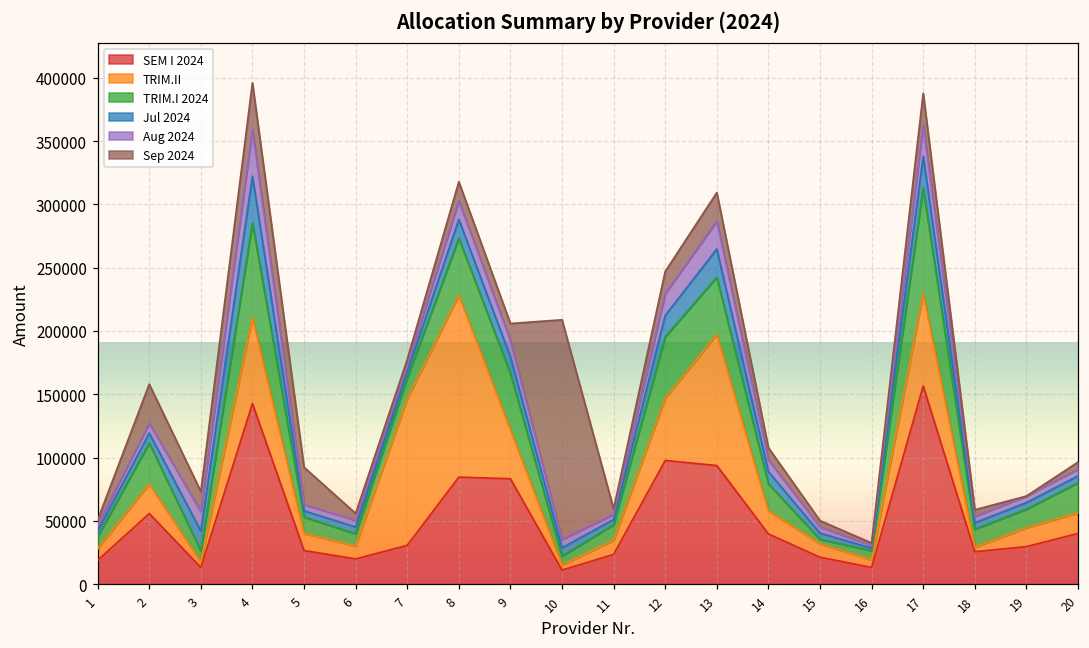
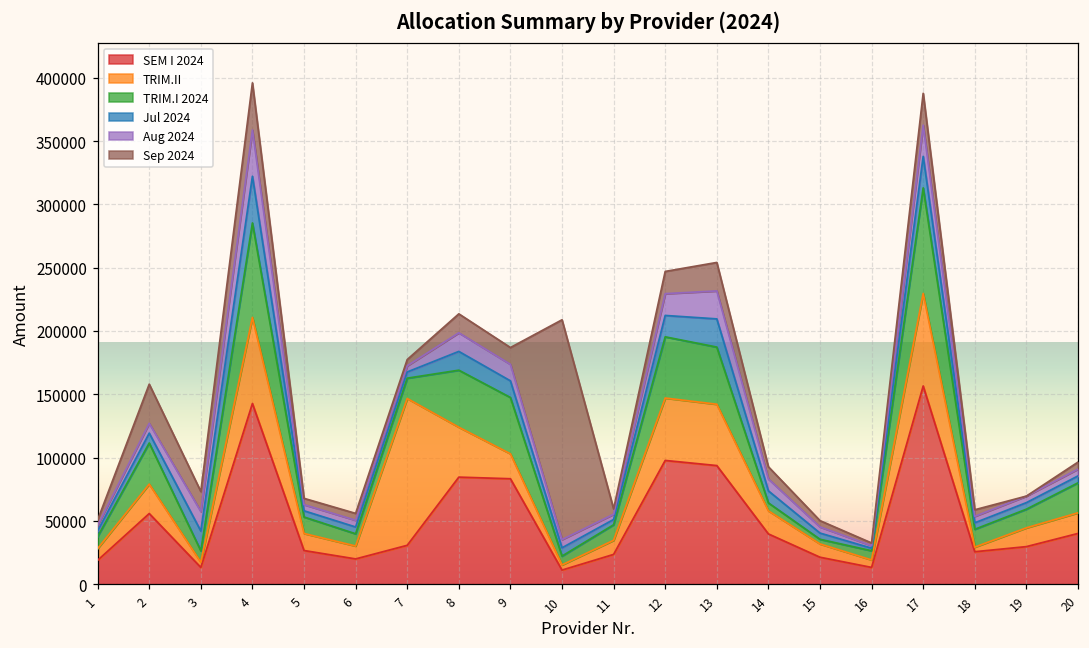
Sep 2024, 5: 30000 -> 5000
TRIM.II, 8: 144000 -> 39000
TRIM.II, 9: 39000 -> 20000
TRIM.II, 13: 104000 -> 48000
TRIM.I 2024, 14: 21000 -> 6000
